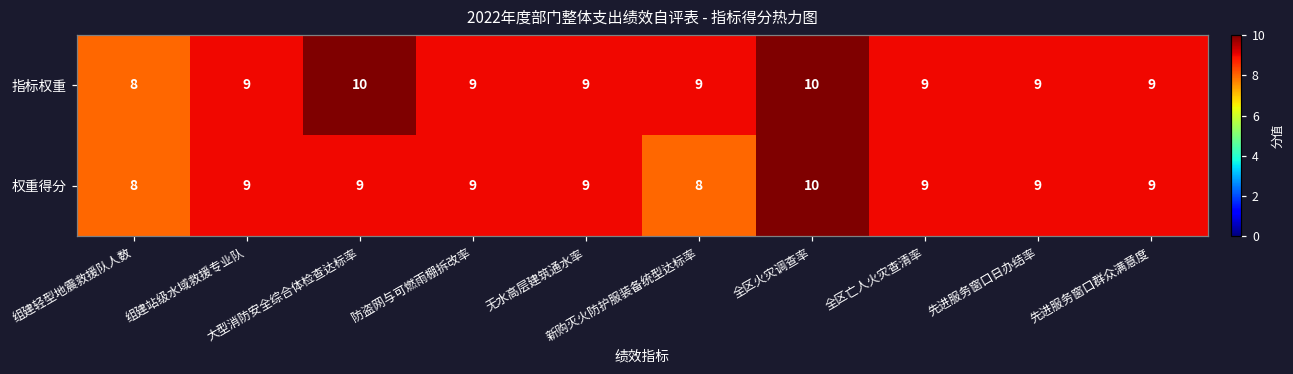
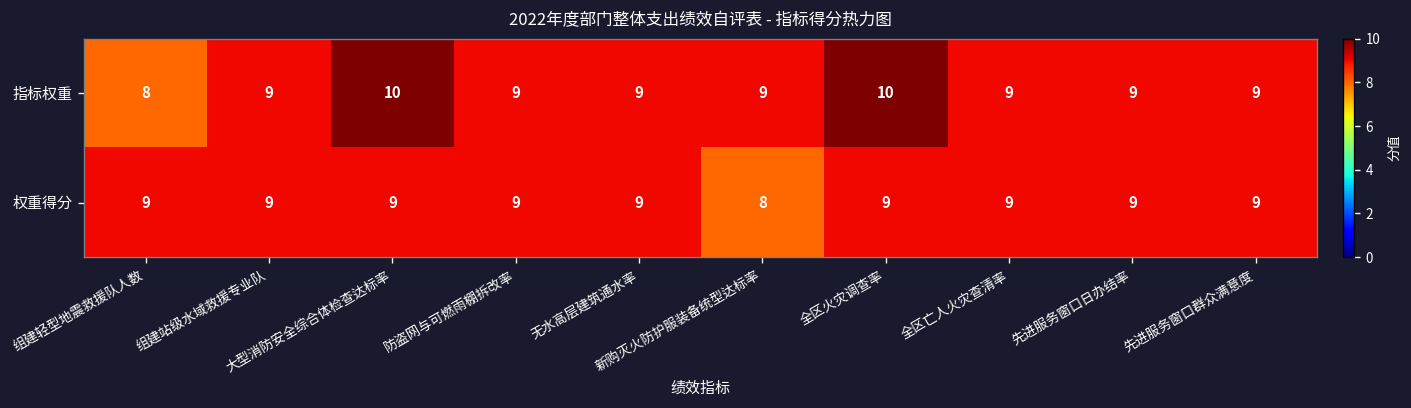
权重得分, 组建轻型地震救援队人数: 8 -> 9
权重得分, 全区火灾调查率: 10 -> 9
